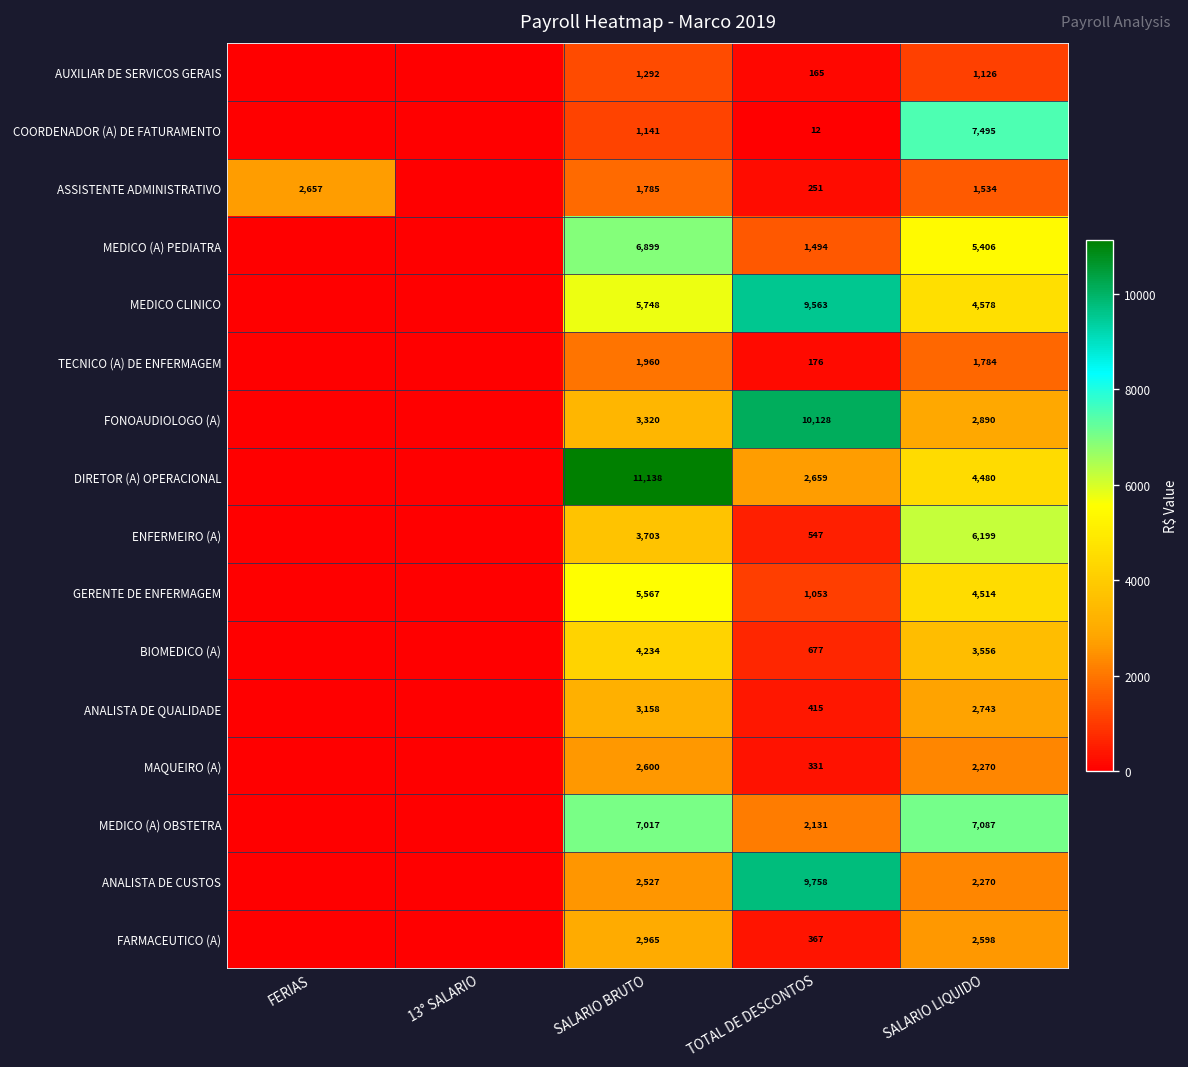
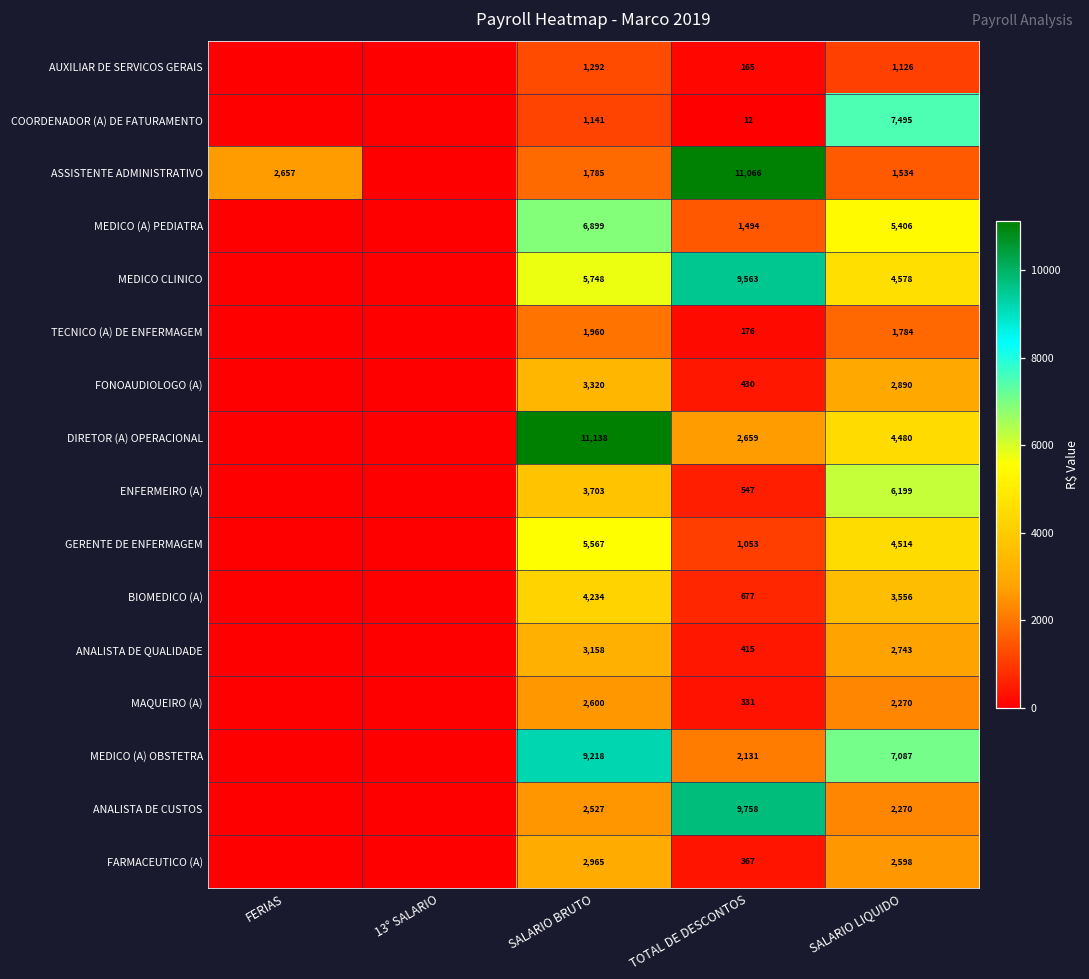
ASSISTENTE ADMINISTRATIVO, TOTAL DE DESCONTOS: 251 -> 11,066
FONOAUDIOLOGO (A), TOTAL DE DESCONTOS: 10,128 -> 430
MEDICO (A) OBSTETRA, SALARIO BRUTO: 7,017 -> 9,218
